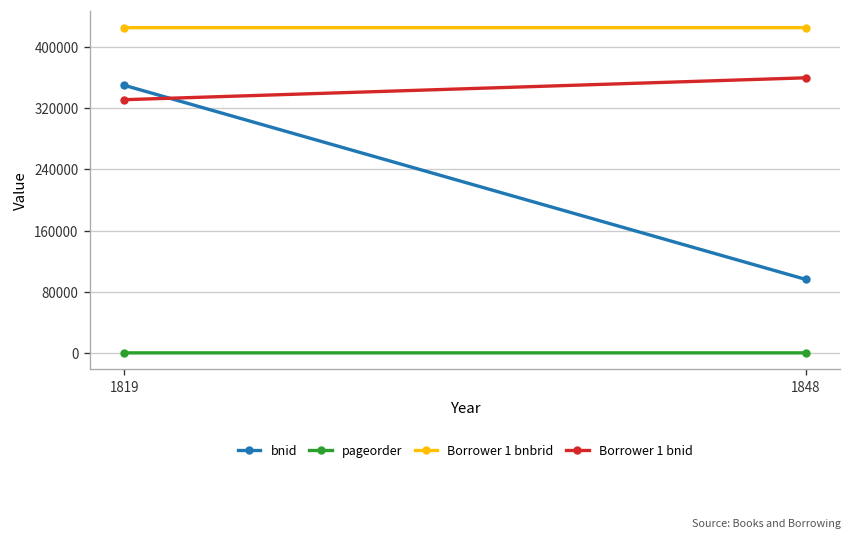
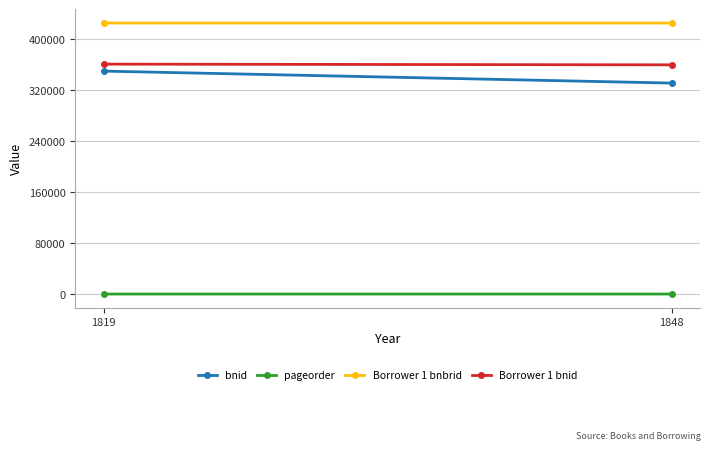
Borrower 1 bnid, 1819: 330000 -> 360000
bnid, 1848: 100000 -> 330000
